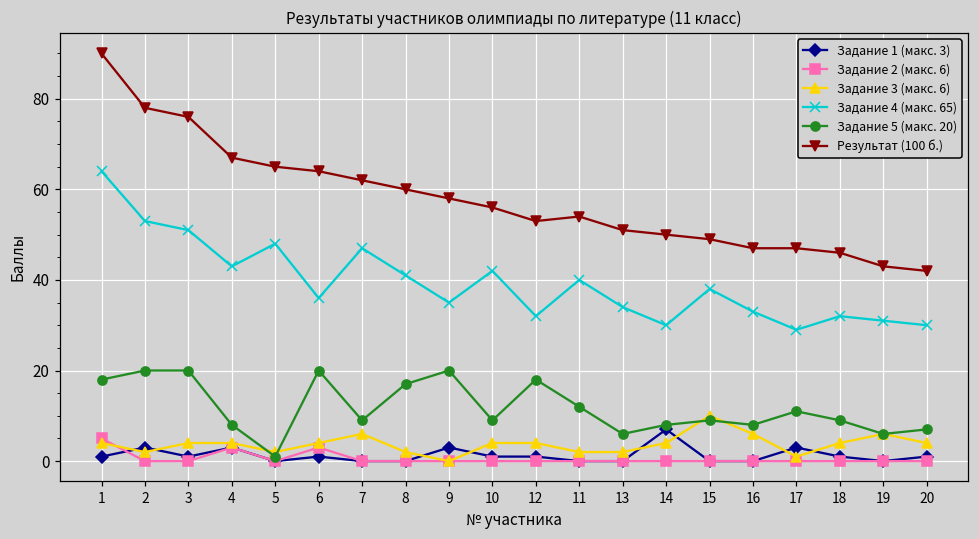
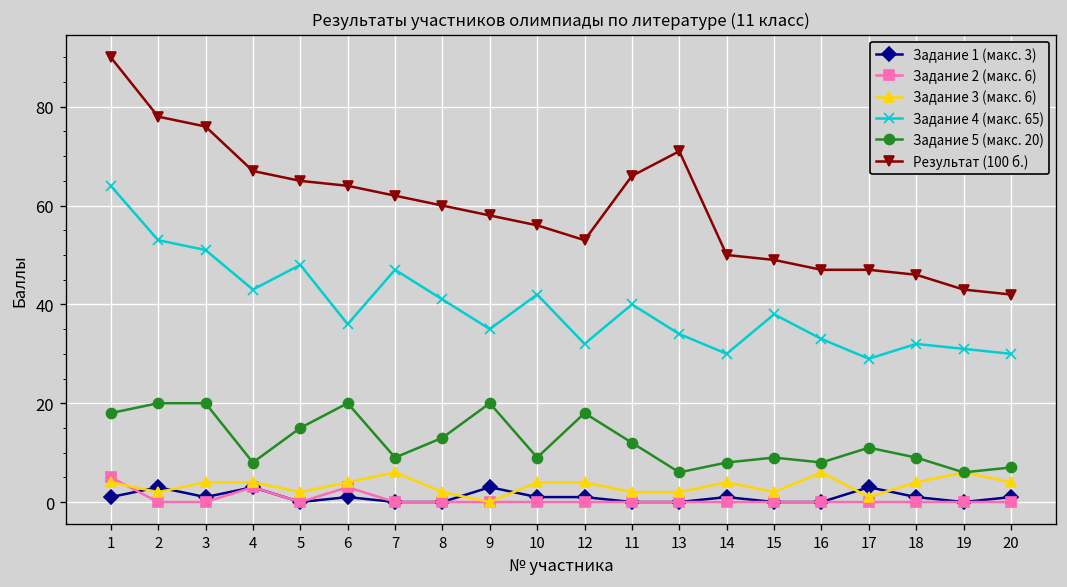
Задание 5 (макс. 20), 5: 1 -> 15
Задание 5 (макс. 20), 8: 17 -> 13
Результат (100 б.), 11: 54 -> 66
Результат (100 б.), 13: 51 -> 71
Задание 1 (макс. 3), 14: 7 -> 1
Задание 3 (макс. 6), 15: 10 -> 2
